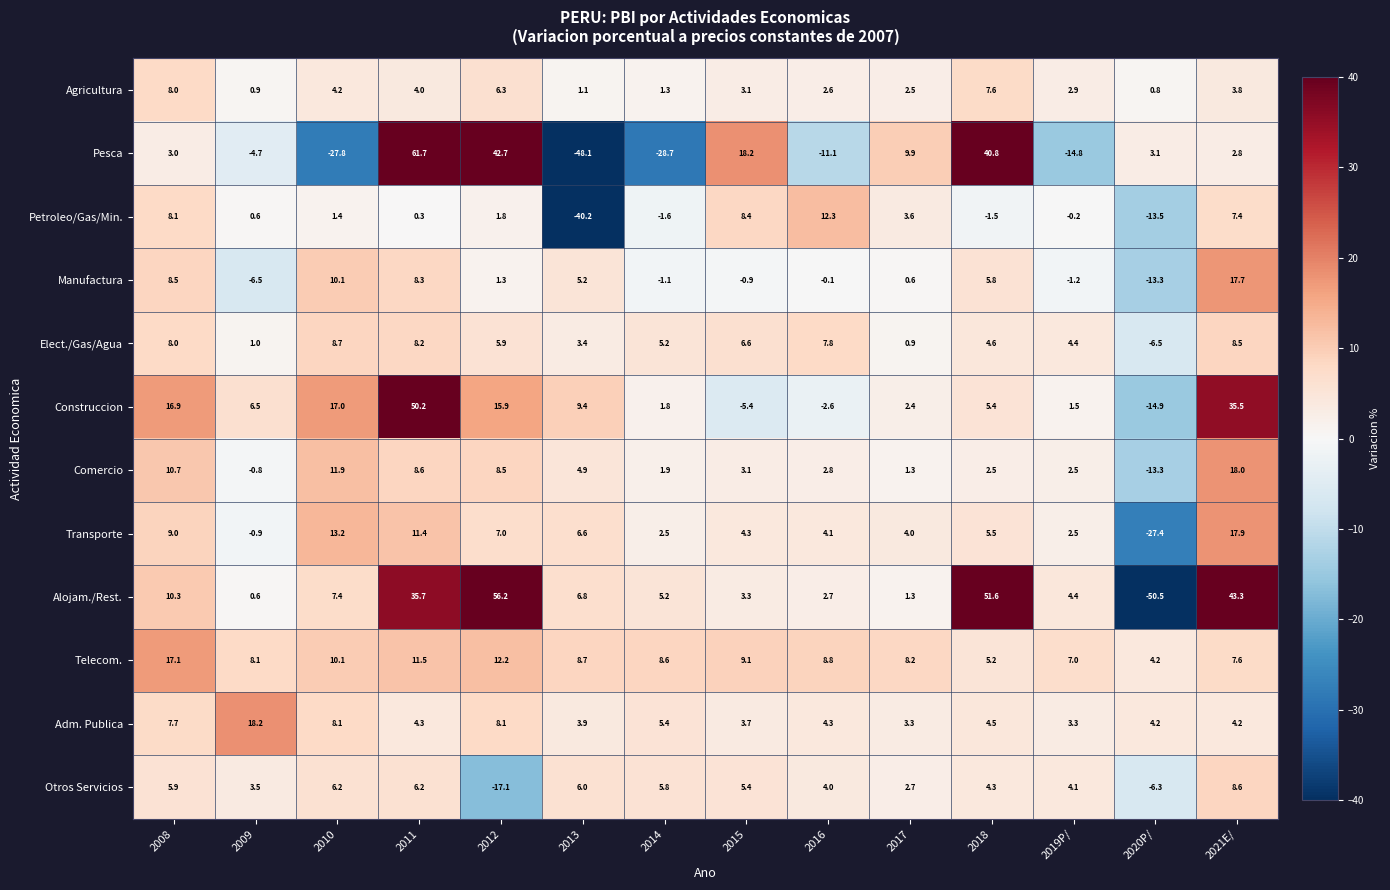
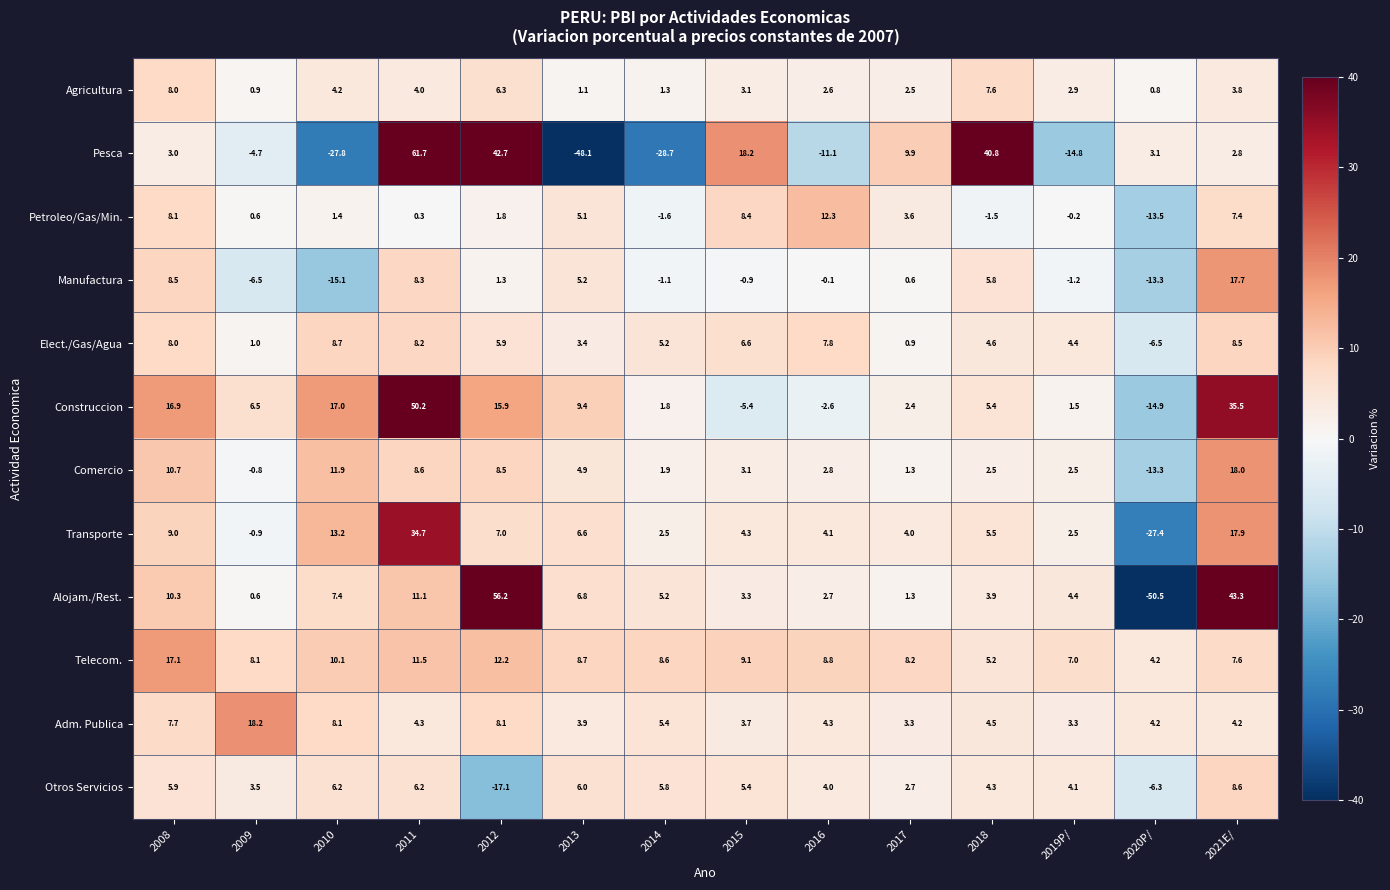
Petroleo/Gas/Min., 2013: -40.2 -> 5.1
Manufactura, 2010: 10.1 -> -15.1
Transporte, 2011: 11.4 -> 34.7
Alojam./Rest., 2011: 35.7 -> 11.1
Alojam./Rest., 2018: 51.6 -> 3.9
